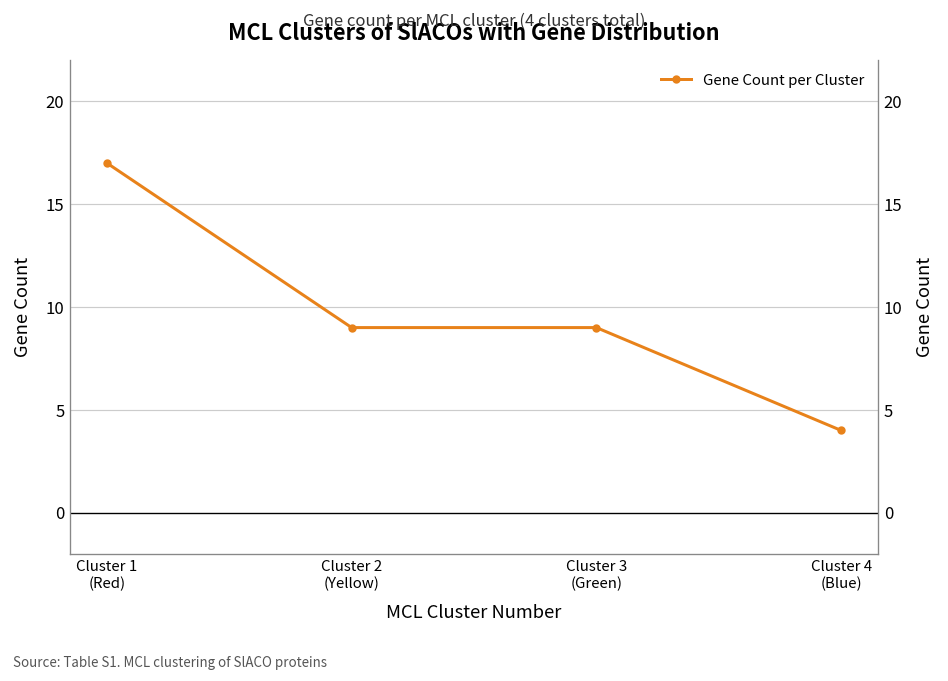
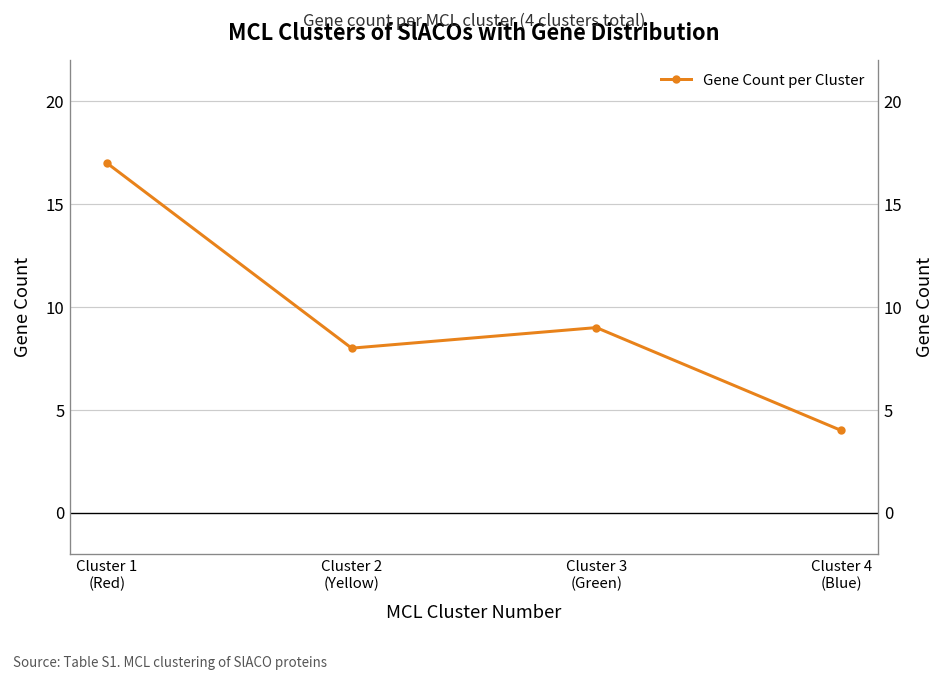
Cluster 2 (Yellow): 9 -> 8
